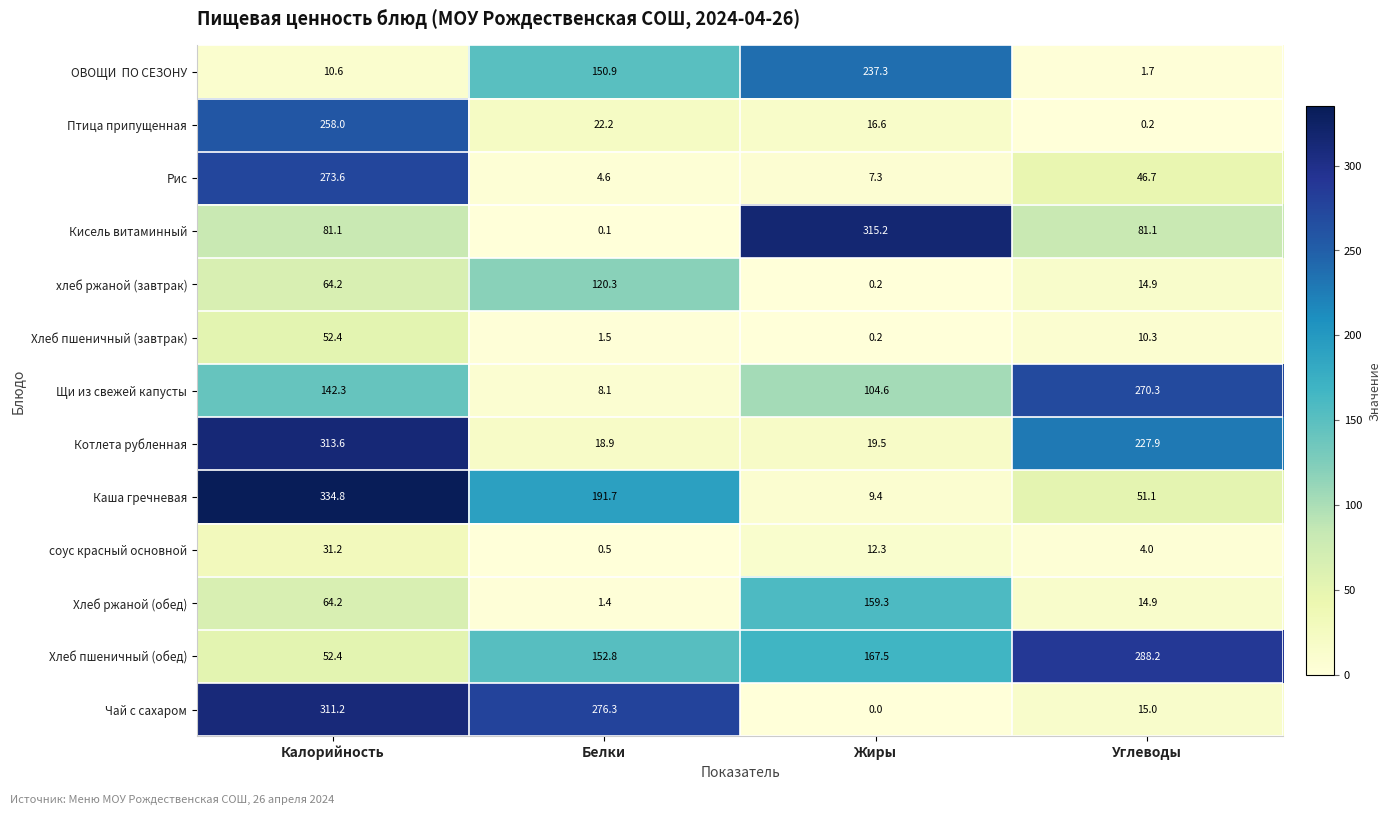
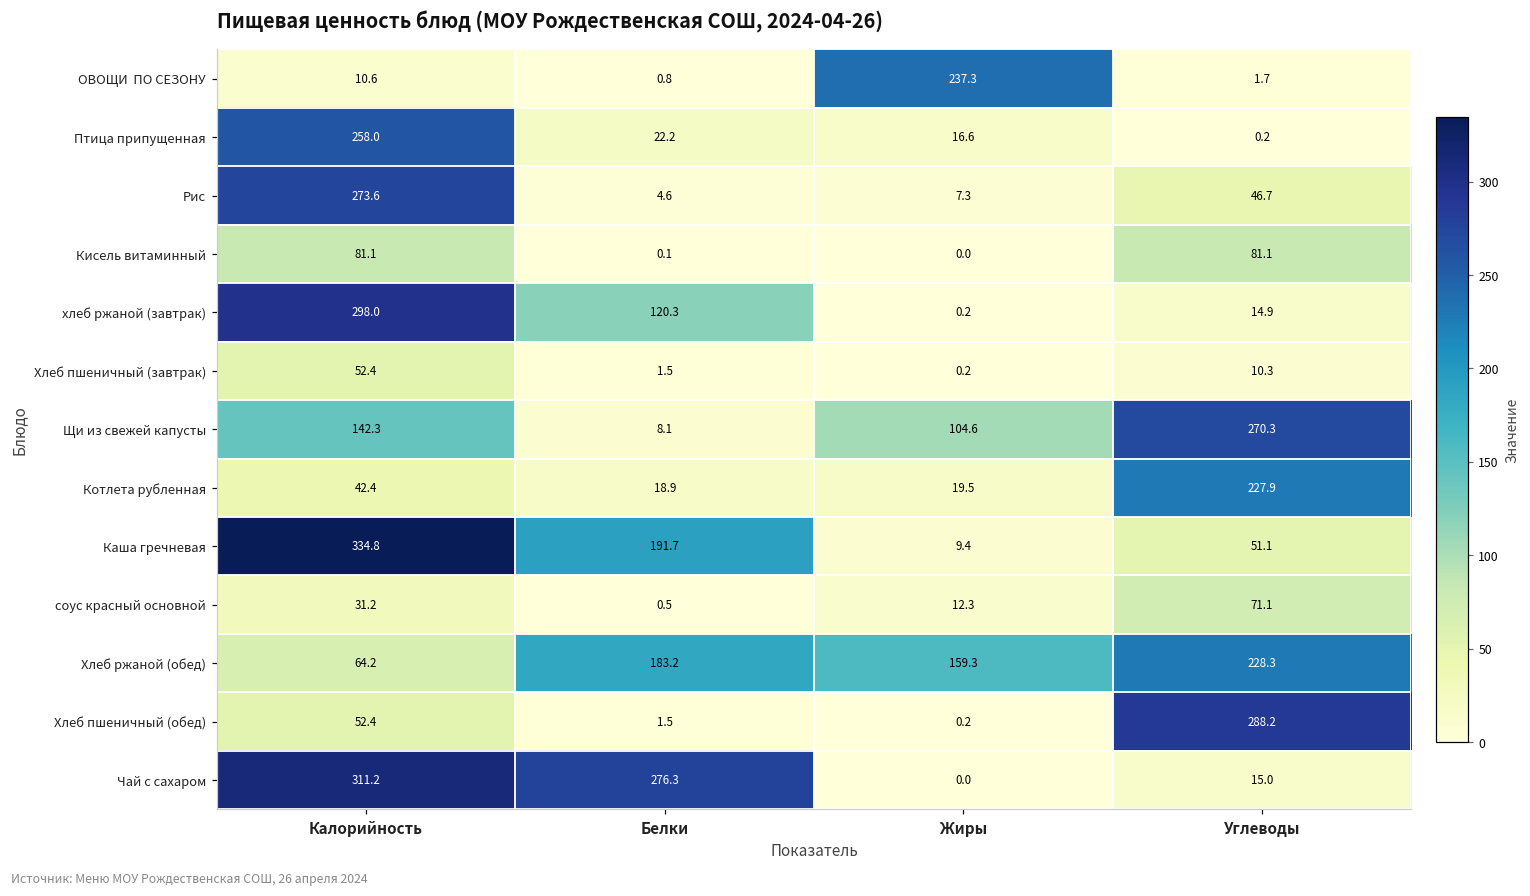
ОВОЩИ ПО СЕЗОНУ, Белки: 150.9 -> 0.8
Кисель витаминный, Жиры: 315.2 -> 0.0
хлеб ржаной (завтрак), Калорийность: 64.2 -> 298.0
Котлета рубленная, Калорийность: 313.6 -> 42.4
соус красный основной, Углеводы: 4.0 -> 71.1
Хлеб ржаной (обед), Белки: 1.4 -> 183.2
Хлеб ржаной (обед), Углеводы: 14.9 -> 228.3
Хлеб пшеничный (обед), Белки: 152.8 -> 1.5
Хлеб пшеничный (обед), Жиры: 167.5 -> 0.2
